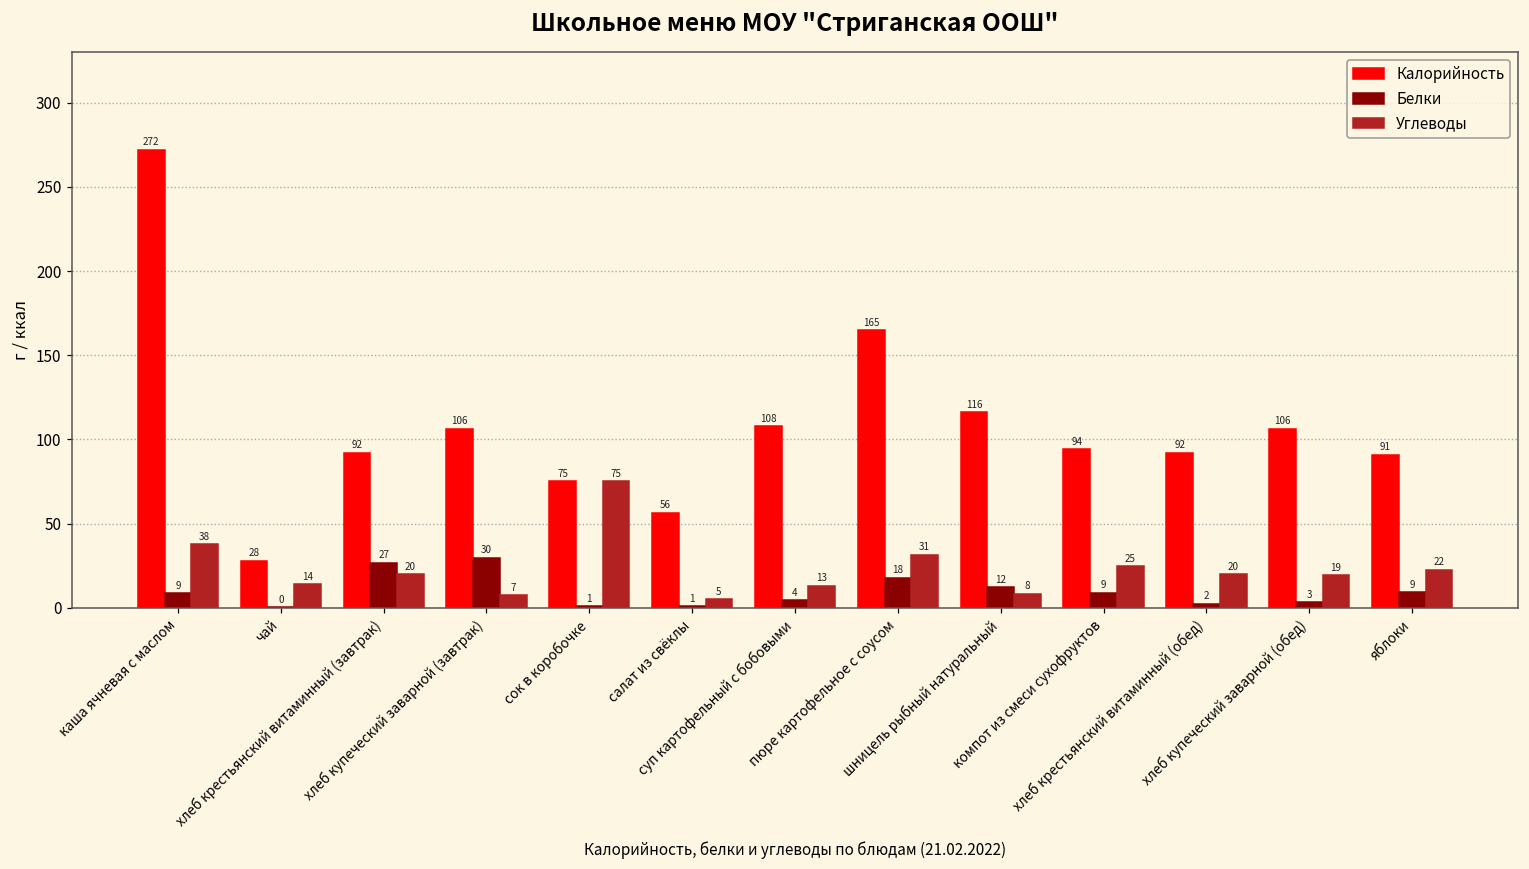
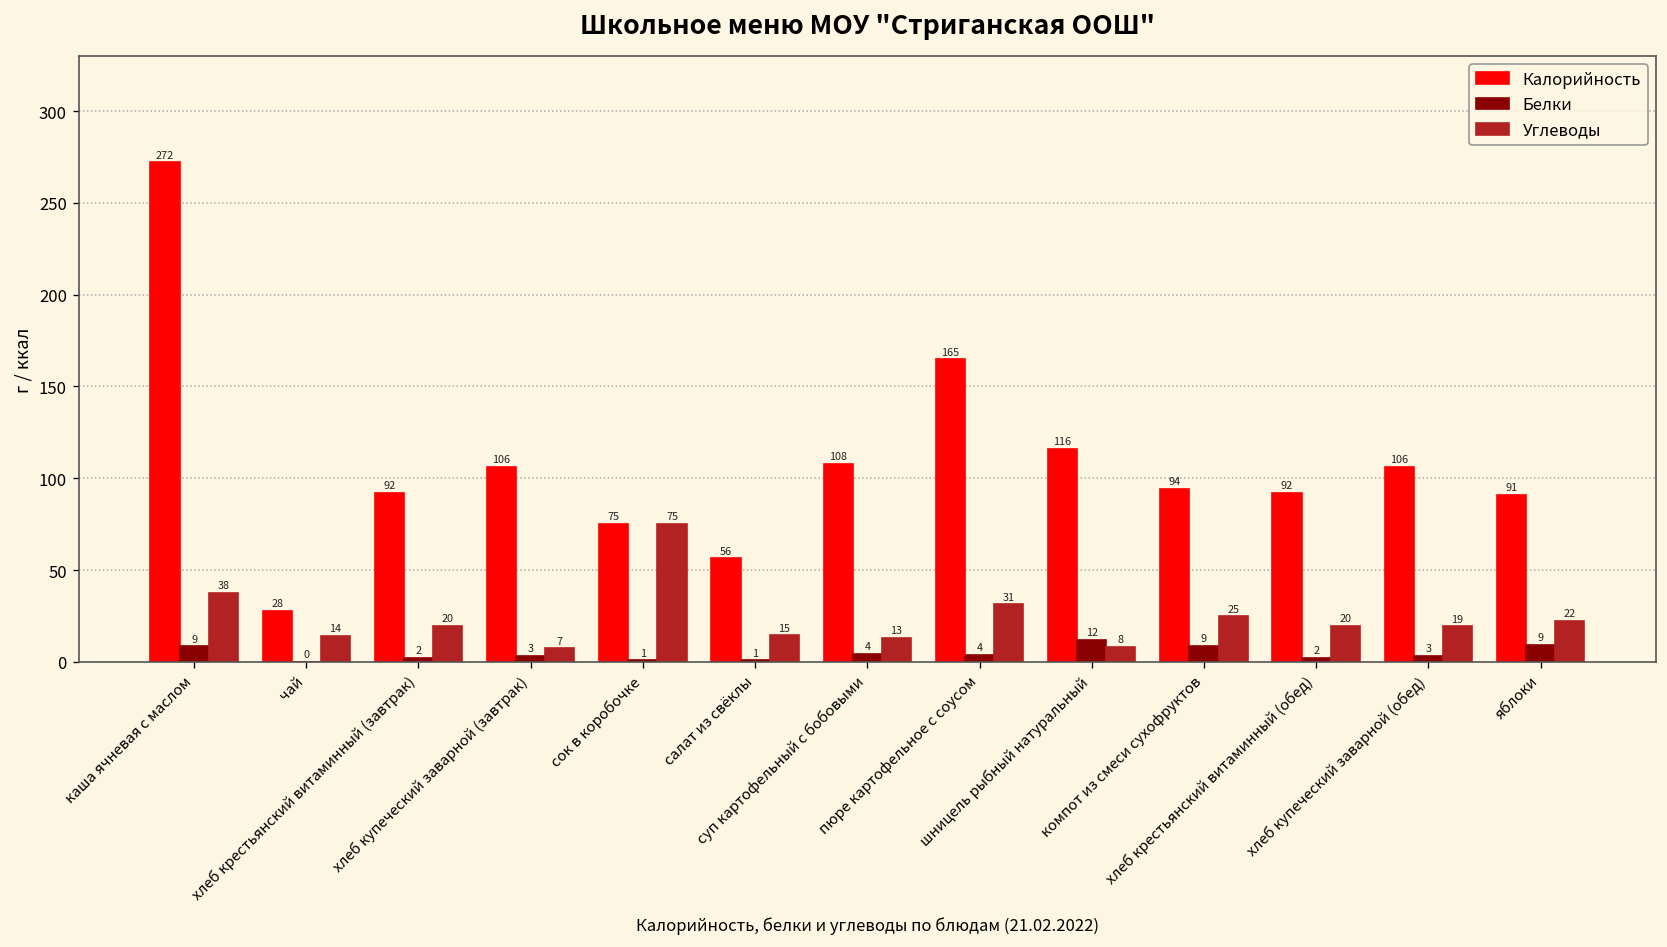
Белки, хлеб крестьянский витаминный (завтрак): 27 -> 2
Белки, хлеб купеческий заварной (завтрак): 30 -> 3
Углеводы, салат из свёклы: 5 -> 15
Белки, пюре картофельное с соусом: 18 -> 4
